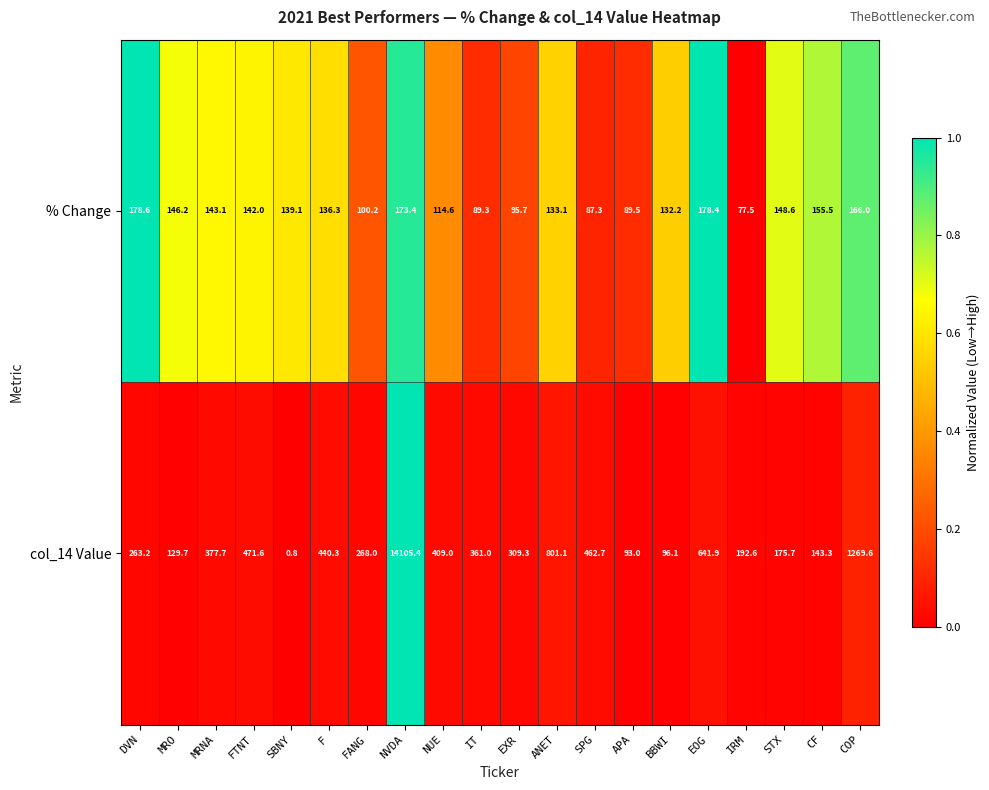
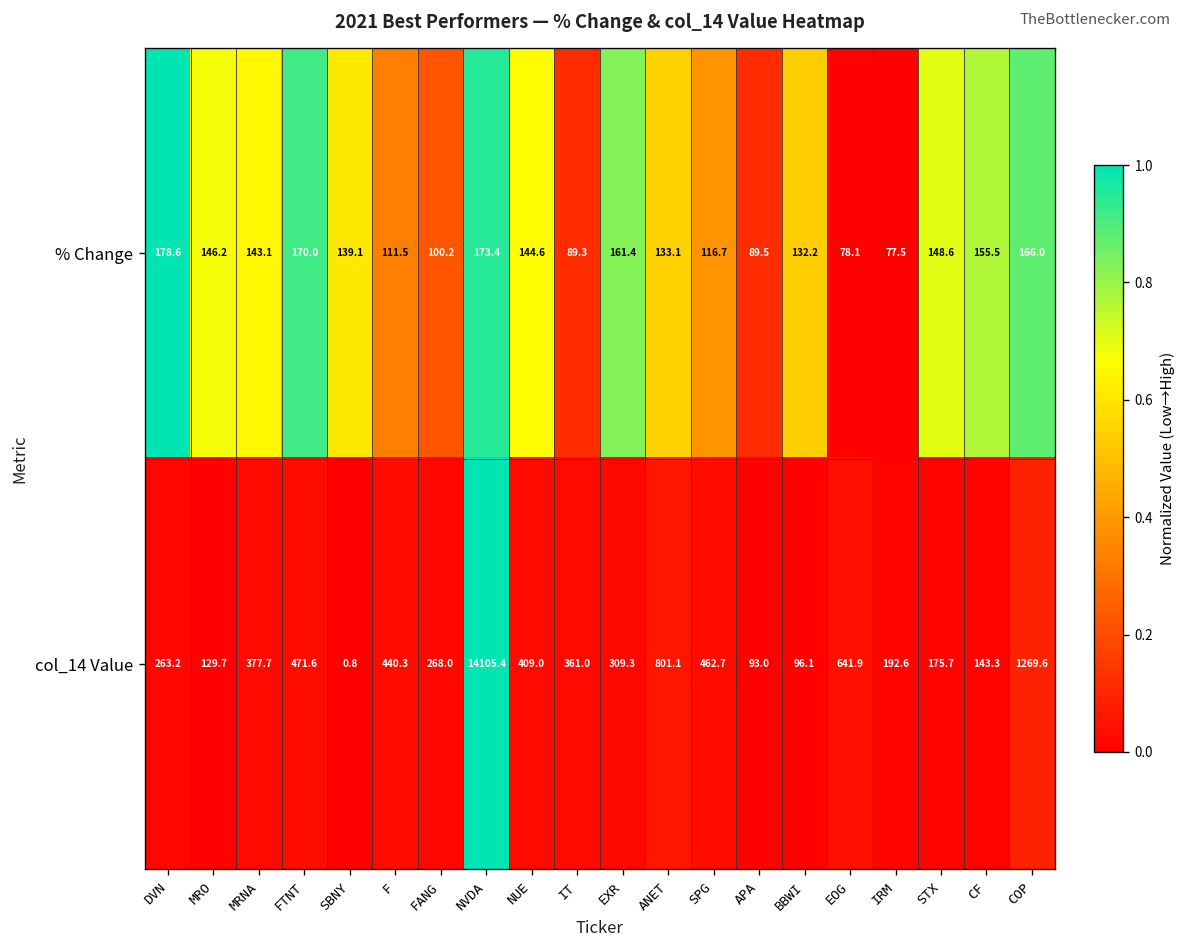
% Change, FTNT: 142.0 -> 170.0
% Change, F: 136.3 -> 111.5
% Change, NUE: 114.6 -> 144.6
% Change, EXR: 95.7 -> 161.4
% Change, SPG: 87.3 -> 116.7
% Change, EOG: 178.4 -> 78.1
